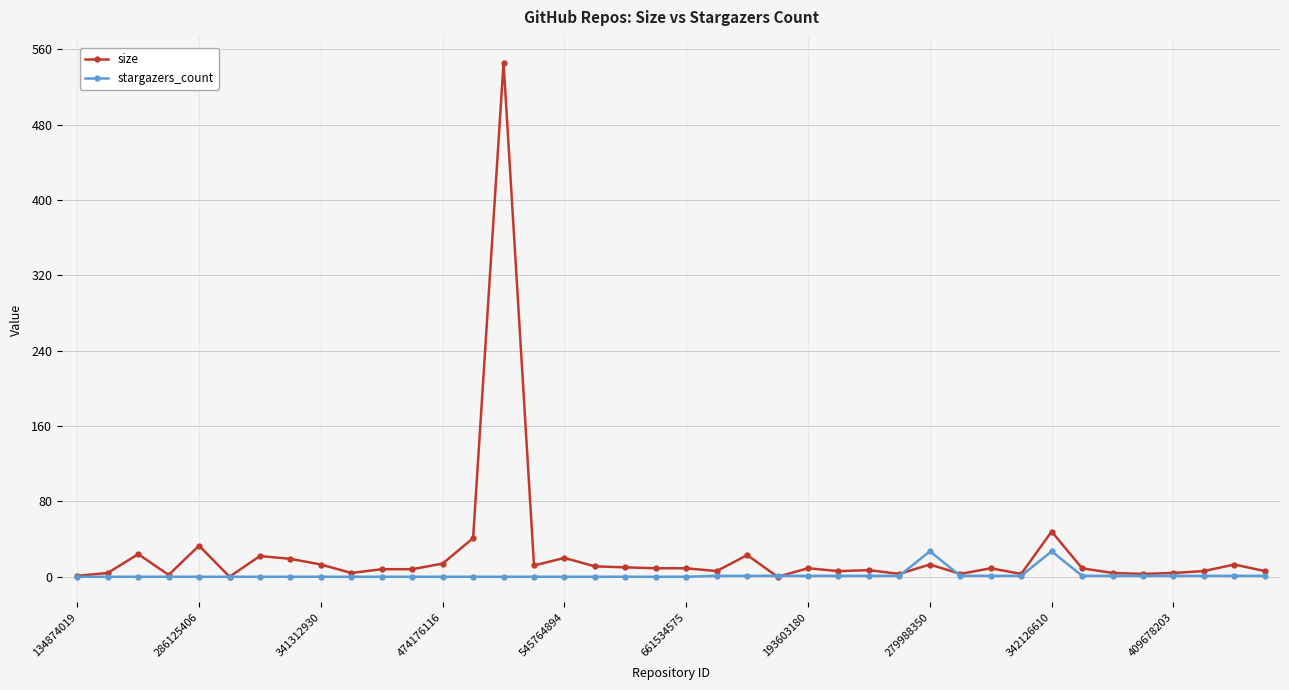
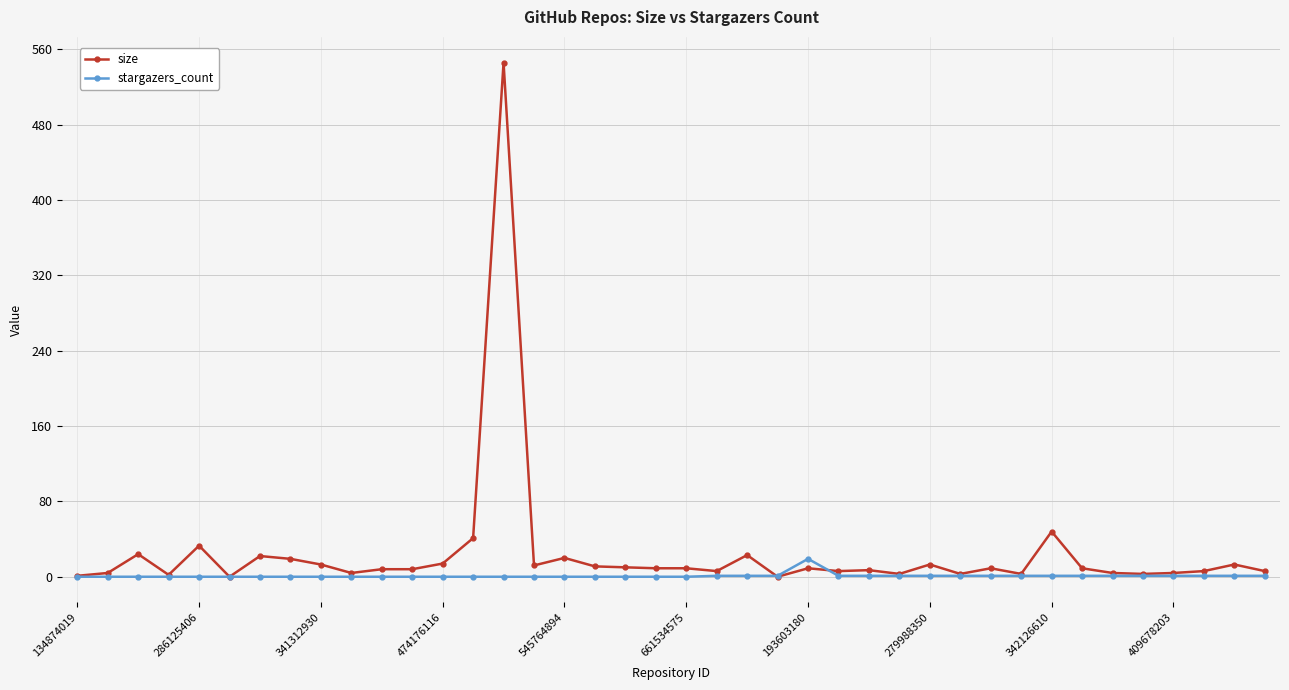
stargazers_count, 193603180: 0 -> 20
stargazers_count, 279988350: 30 -> 0
stargazers_count, 342126610: 30 -> 0
